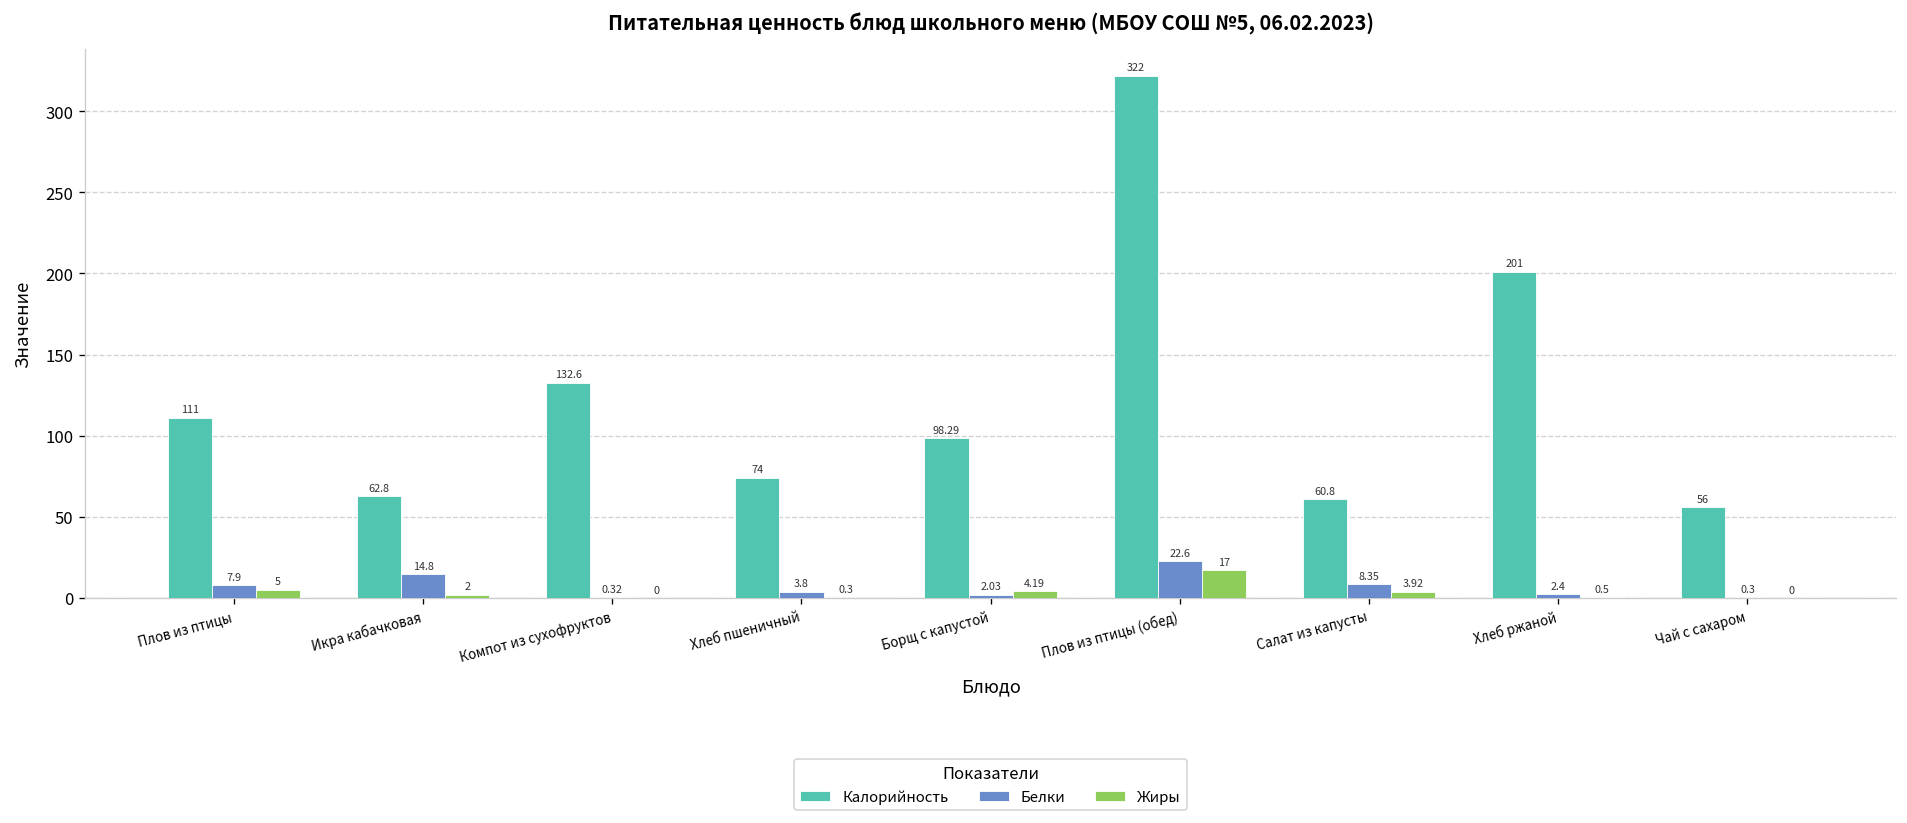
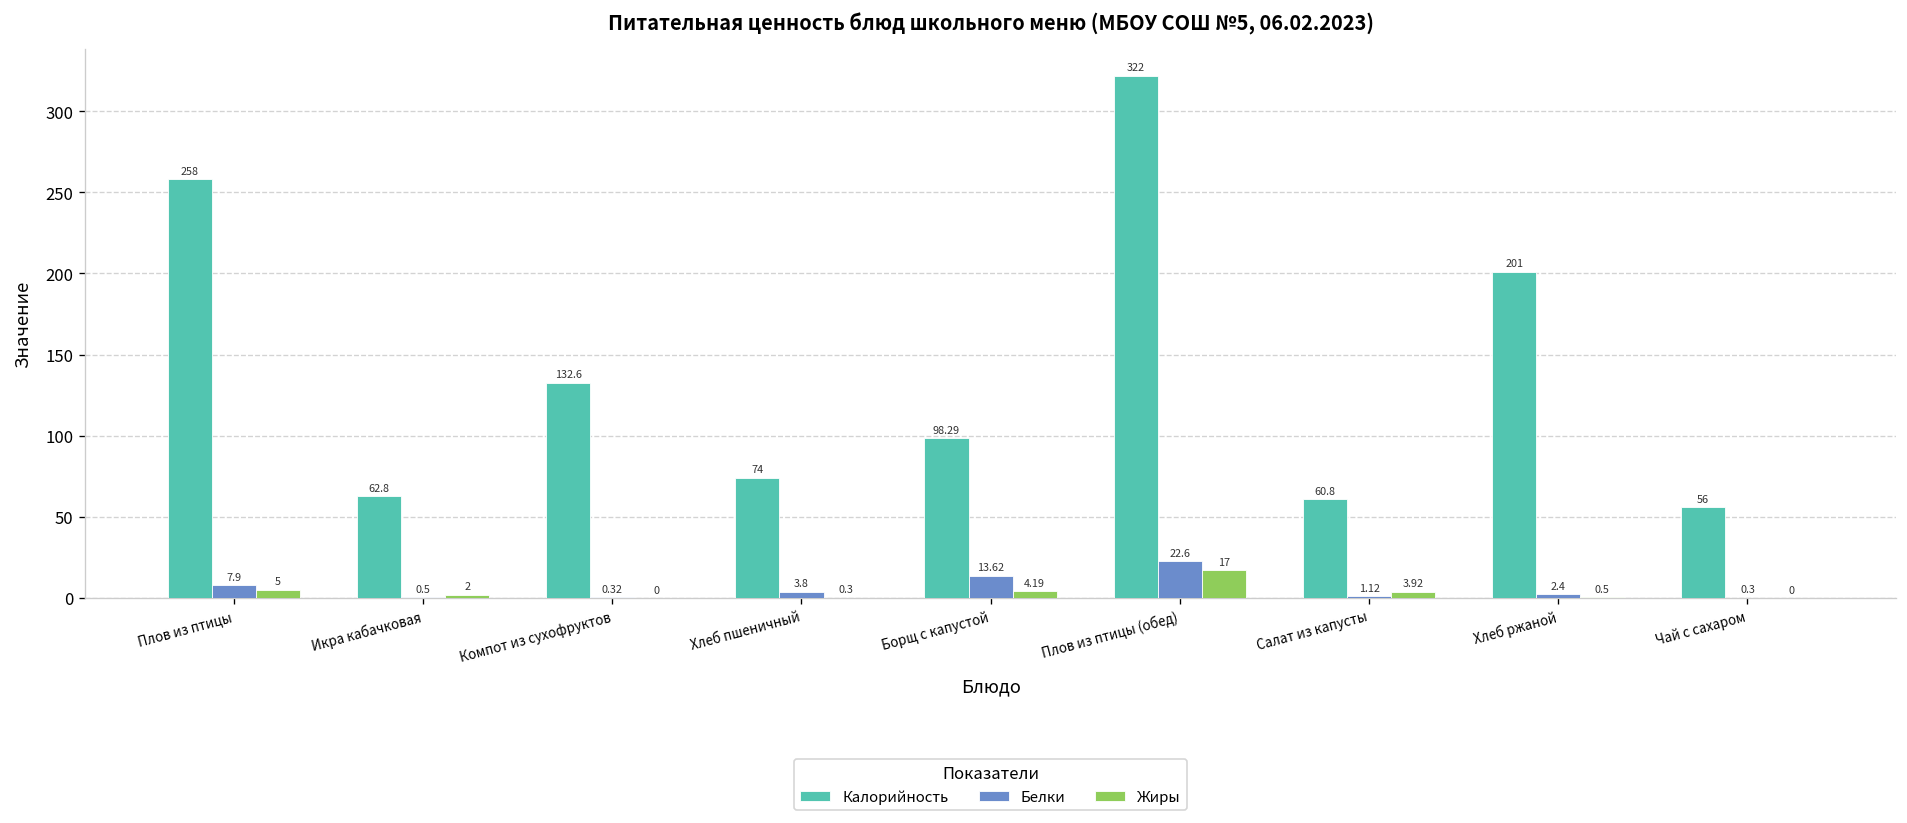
Калорийность, Плов из птицы: 111 -> 258
Белки, Икра кабачковая: 14.8 -> 0.5
Белки, Борщ с капустой: 2.03 -> 13.62
Белки, Салат из капусты: 8.35 -> 1.12
